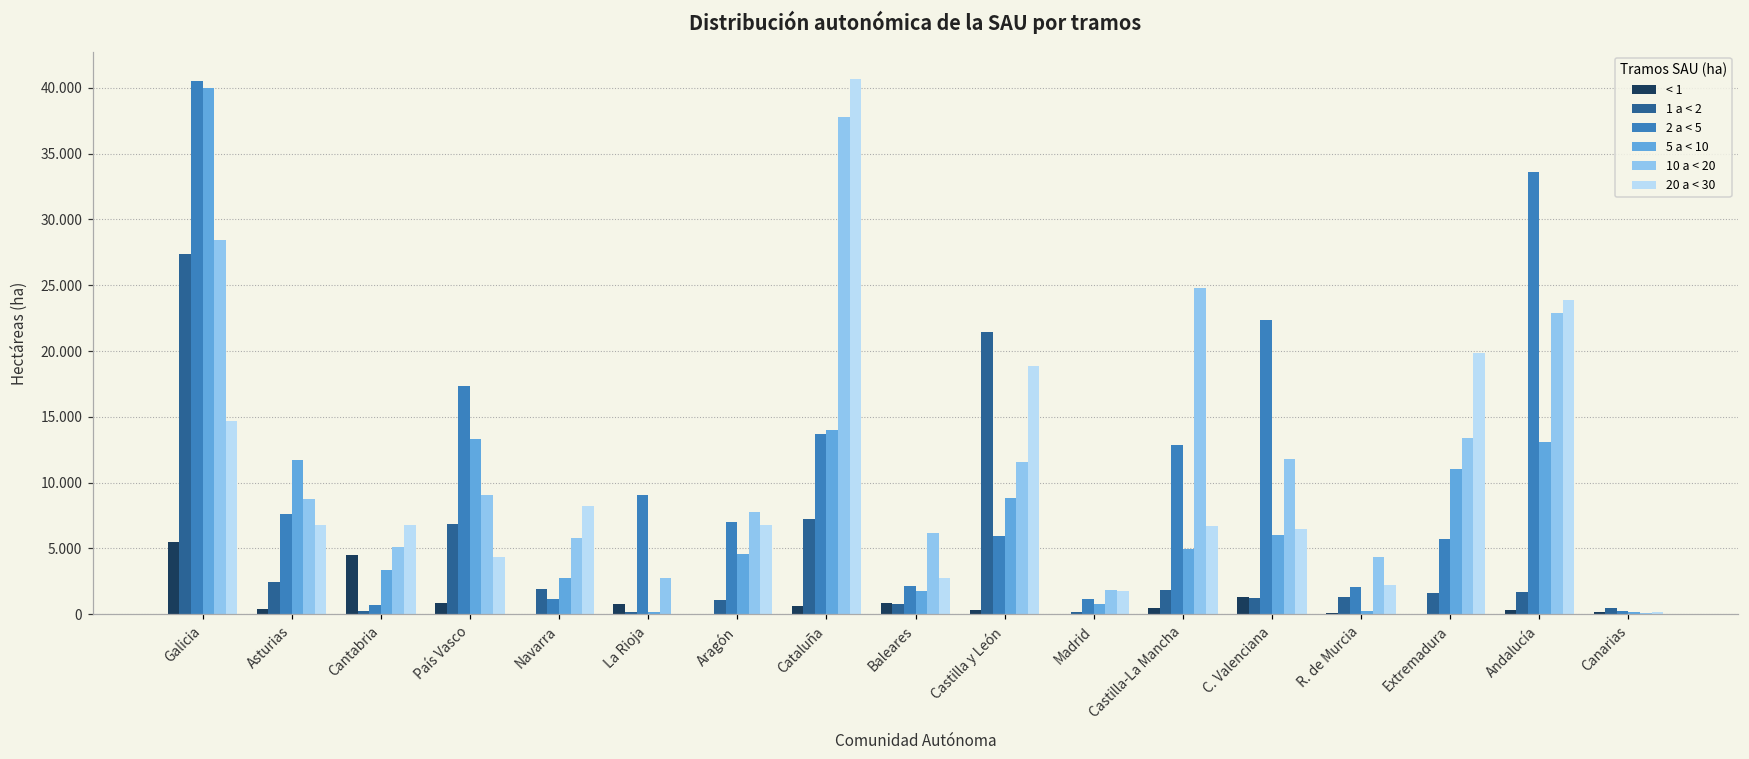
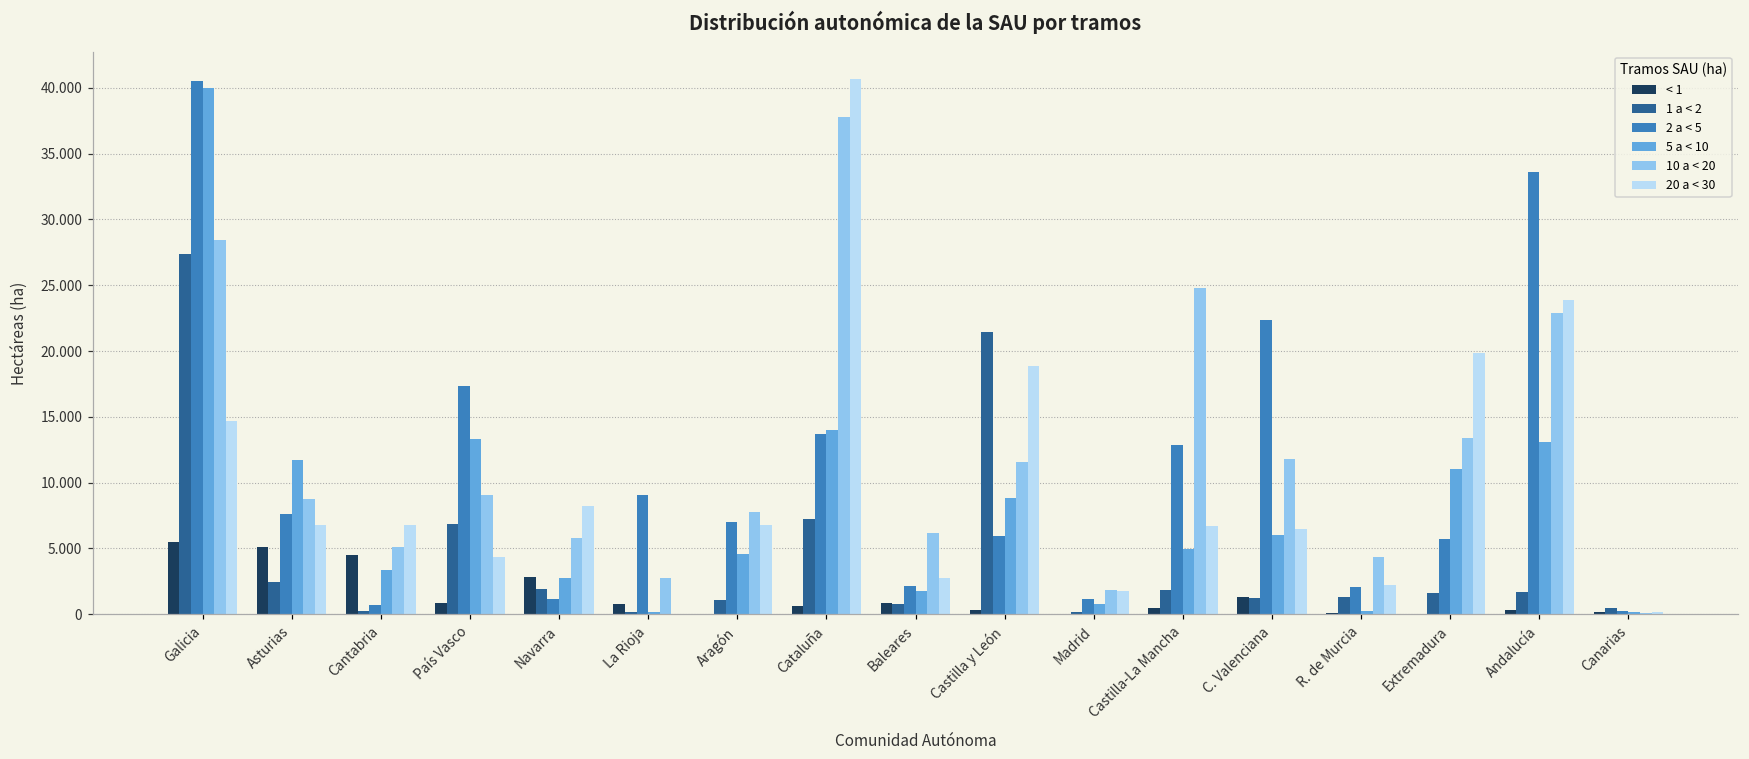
< 1, Asturias: 0.4 -> 5.1
< 1, Navarra: 0.1 -> 2.8
